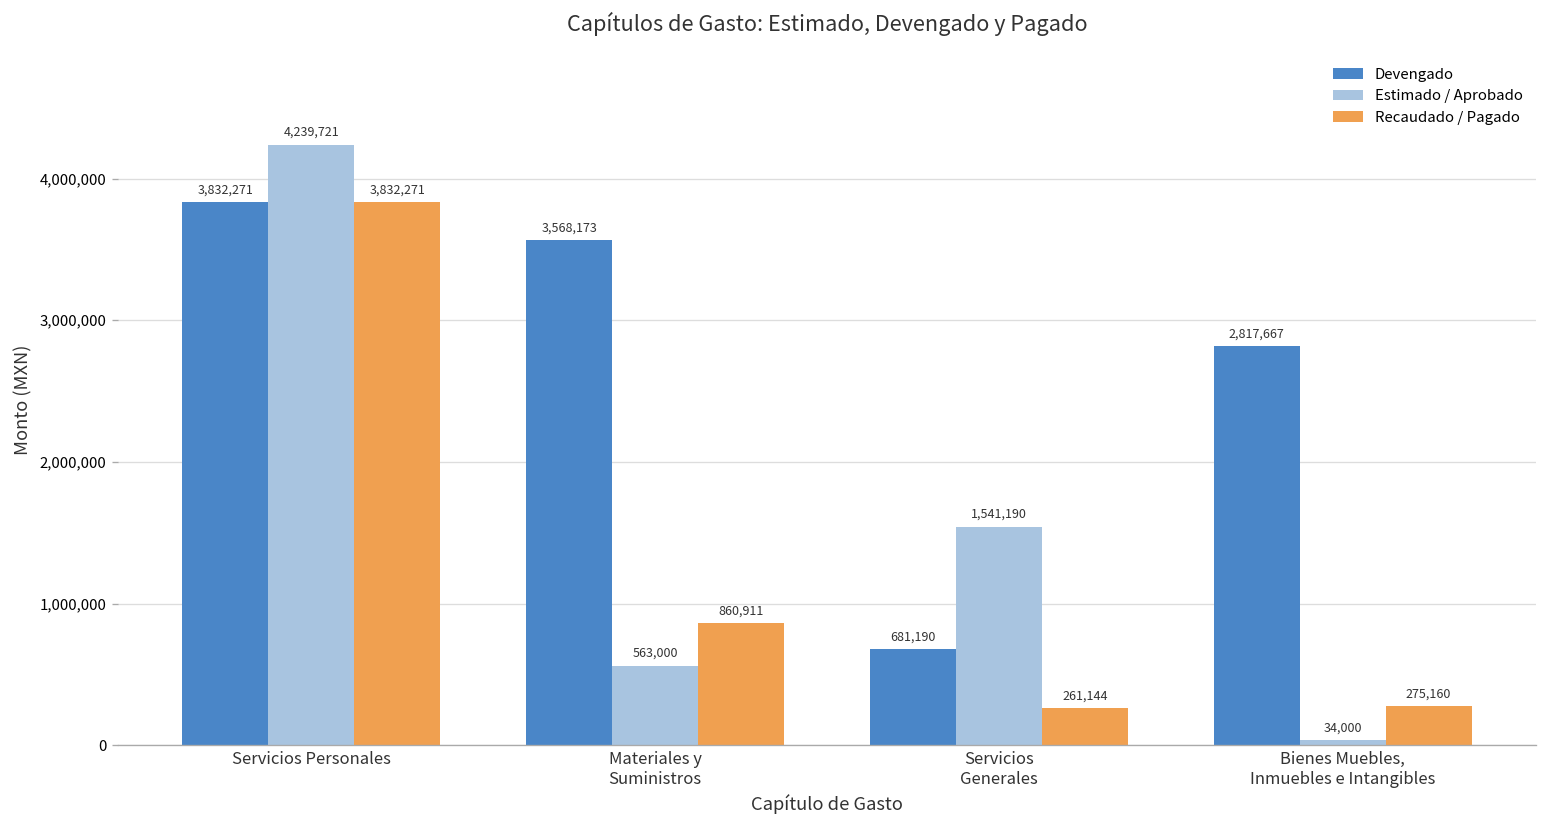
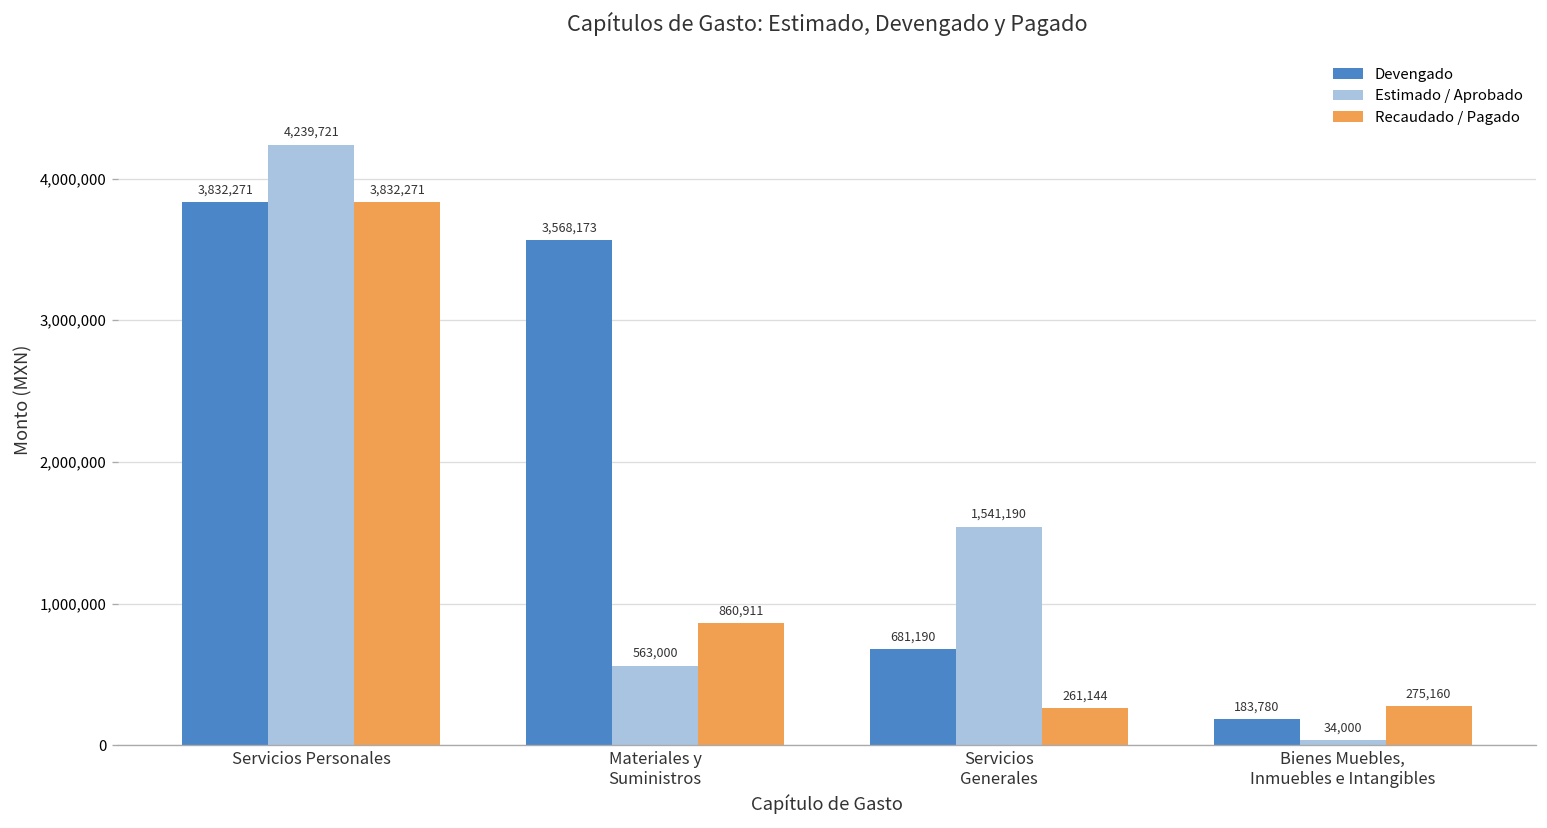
Devengado, Bienes Muebles, Inmuebles e Intangibles: 2,817,667 -> 183,780
